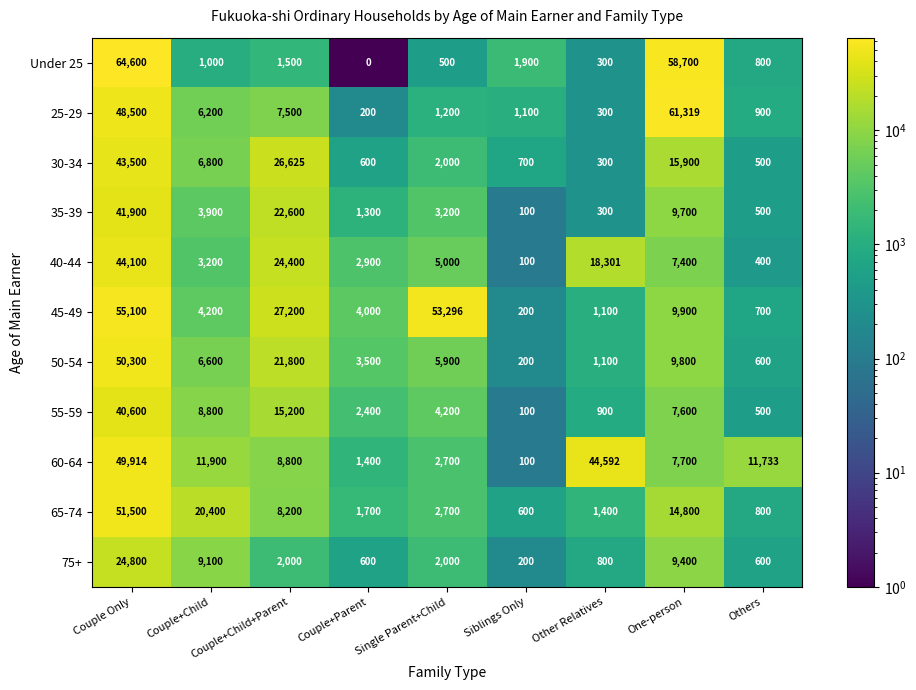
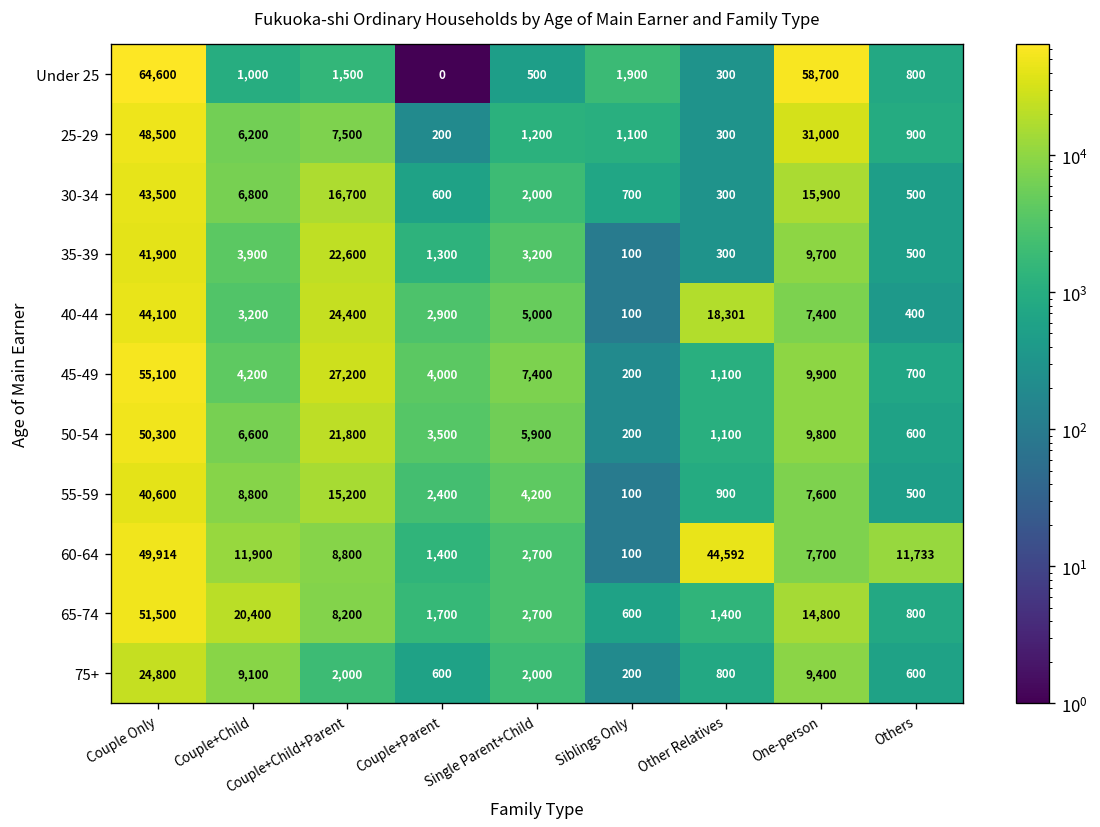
25-29, One-person: 61,319 -> 31,000
30-34, Couple+Child+Parent: 26,625 -> 16,700
45-49, Single Parent+Child: 53,296 -> 7,400
